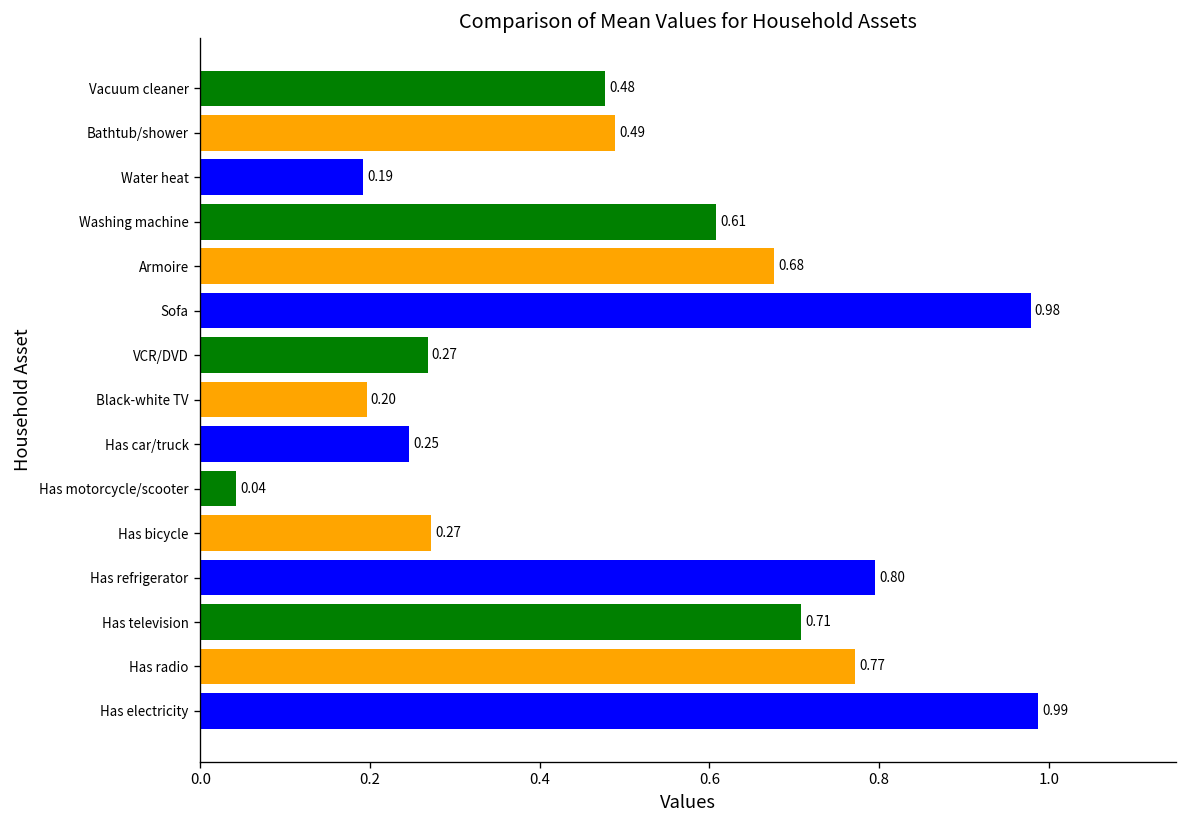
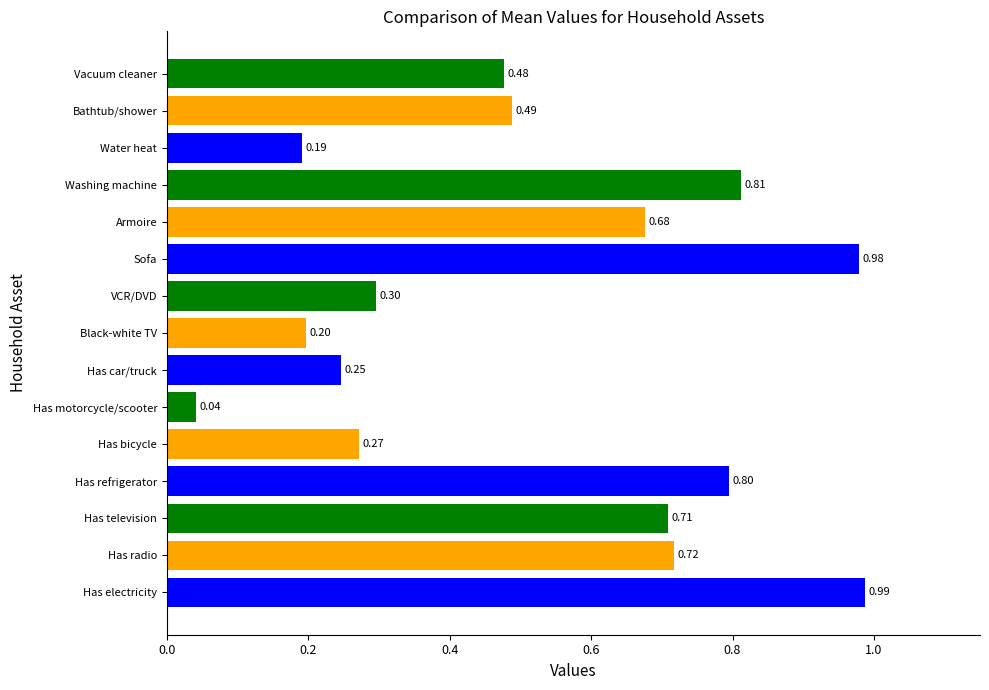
Washing machine: 0.61 -> 0.81
VCR/DVD: 0.27 -> 0.30
Has radio: 0.77 -> 0.72
